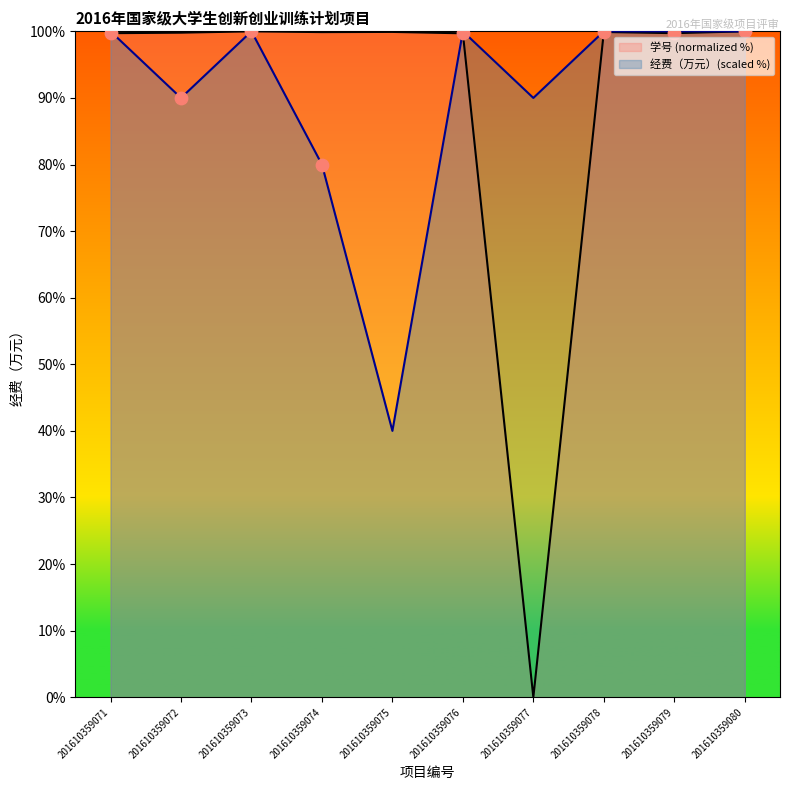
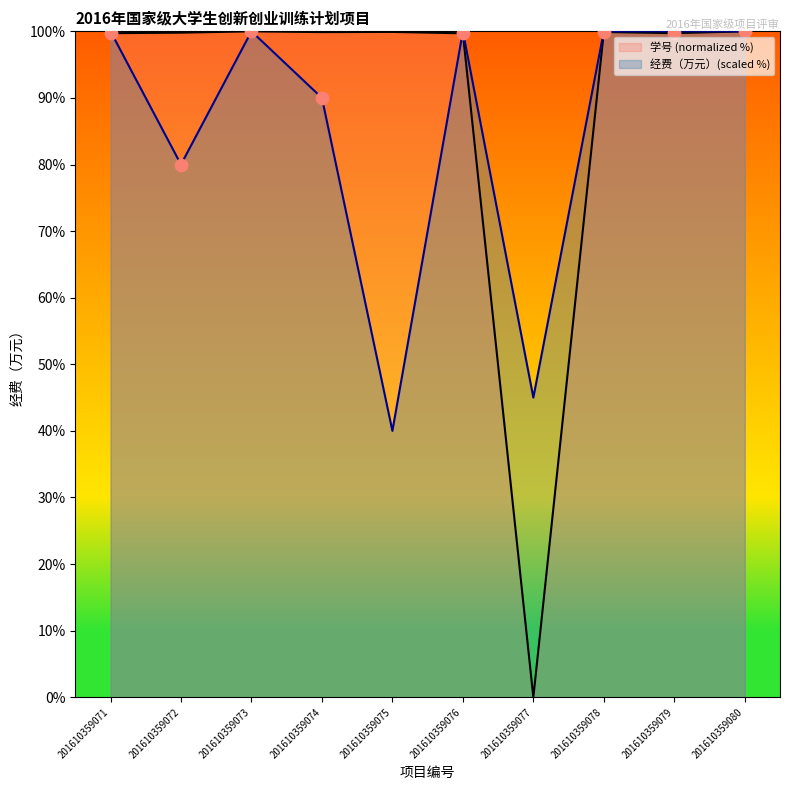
经费（万元）(scaled %), 201610359072: 90% -> 80%
经费（万元）(scaled %), 201610359074: 80% -> 90%
经费（万元）(scaled %), 201610359077: 90% -> 45%
